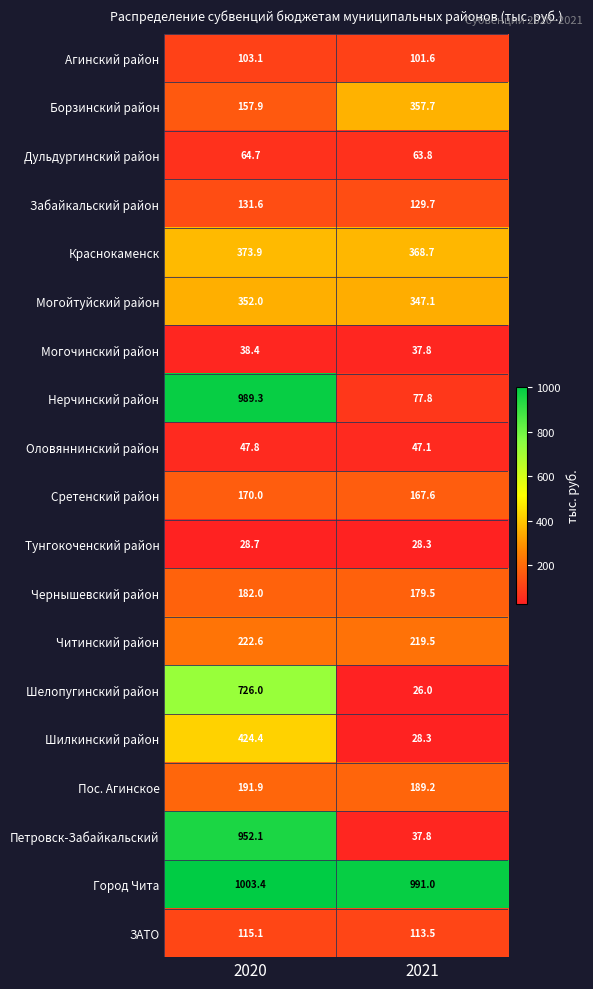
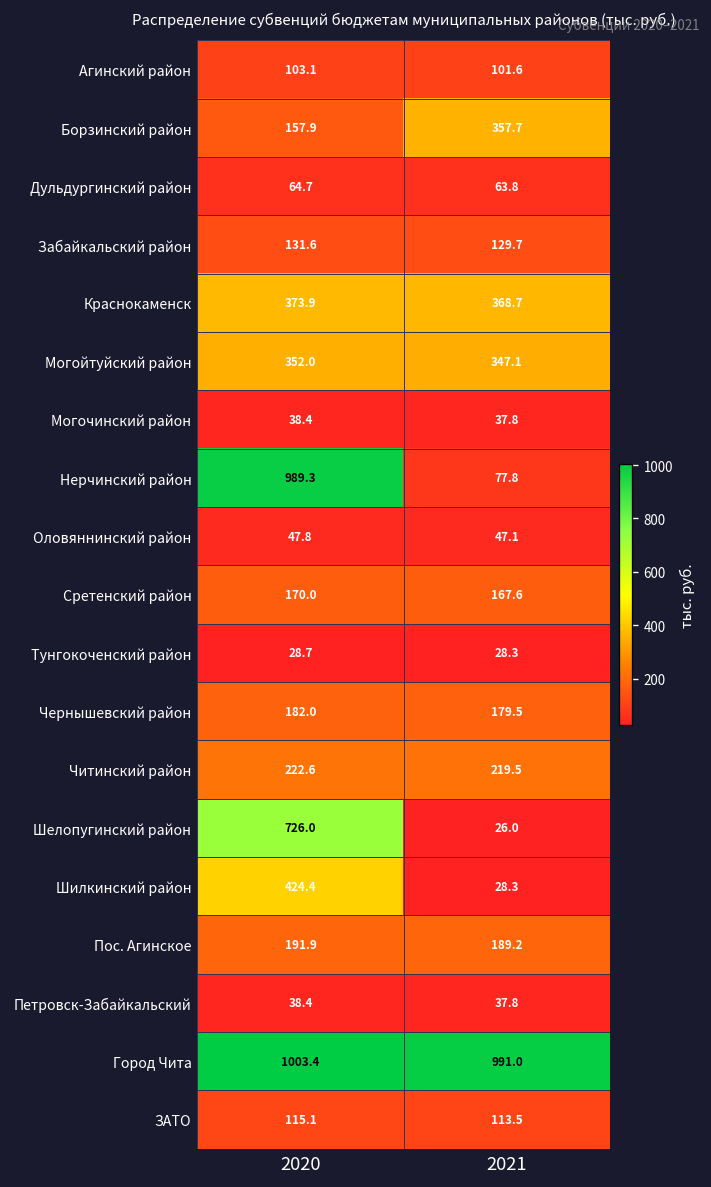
Петровск-Забайкальский, 2020: 952.1 -> 38.4
